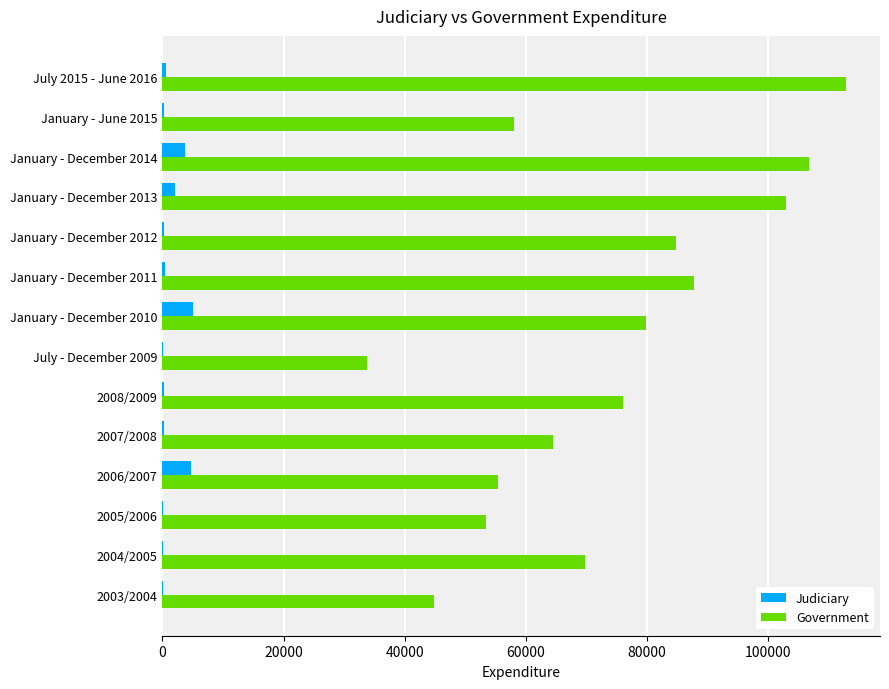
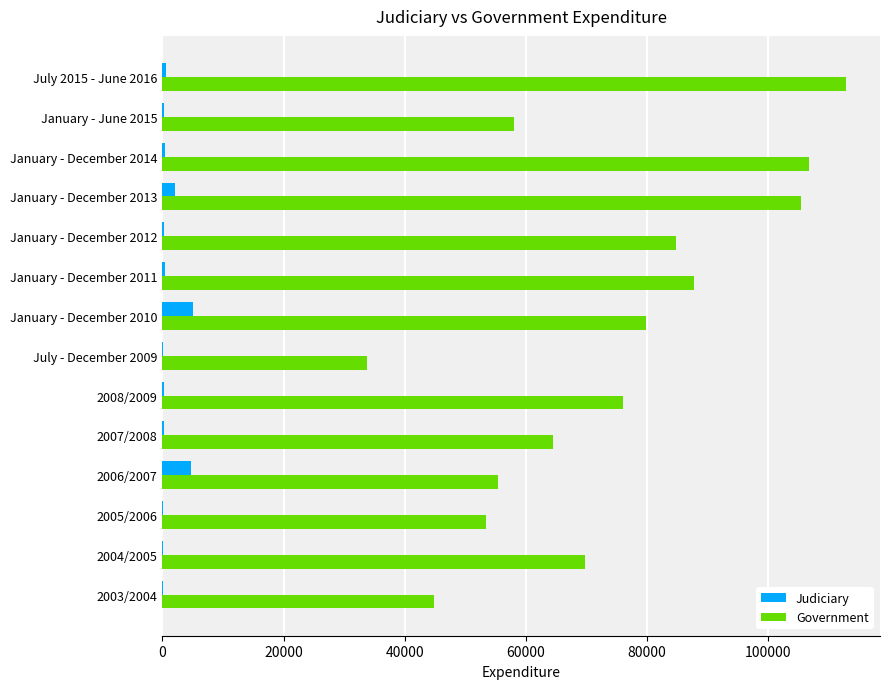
Judiciary, January - December 2014: 4000 -> 0
Government, January - December 2013: 103000 -> 105000
